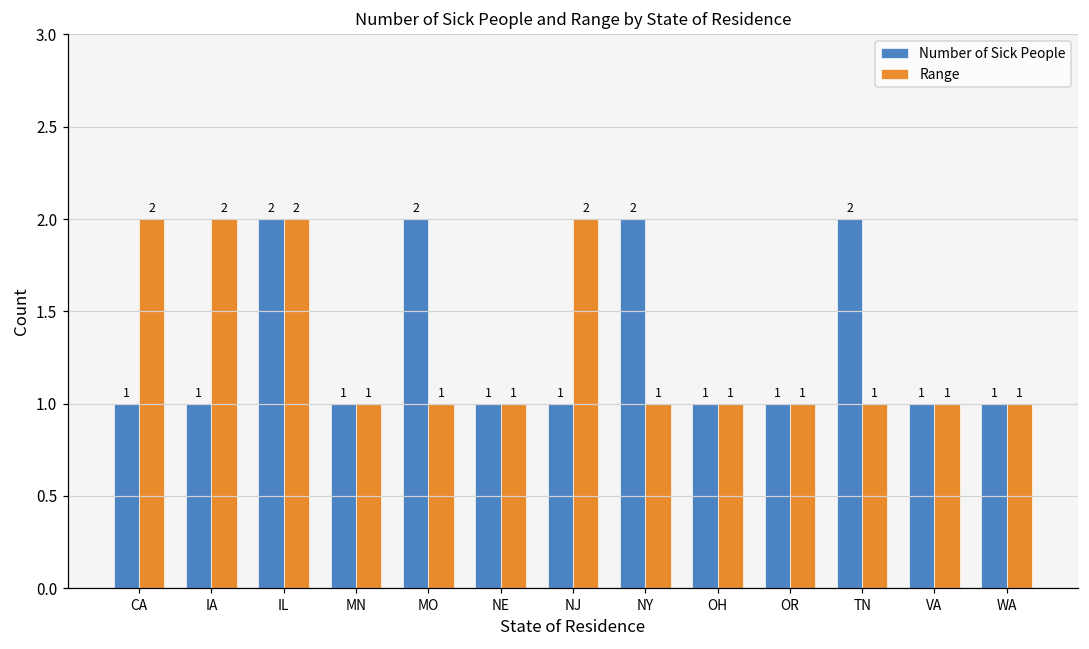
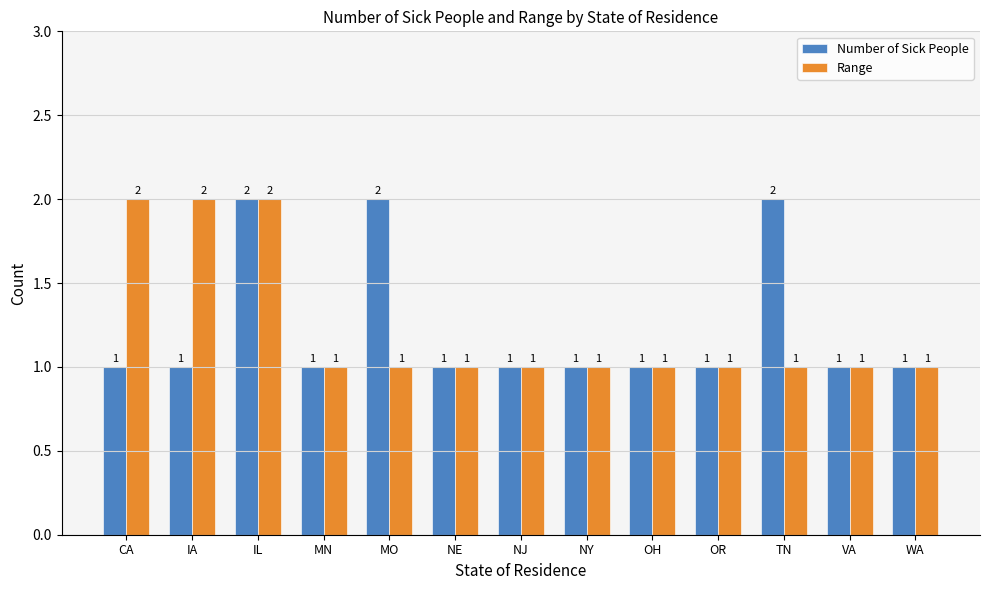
Range, NJ: 2 -> 1
Number of Sick People, NY: 2 -> 1
